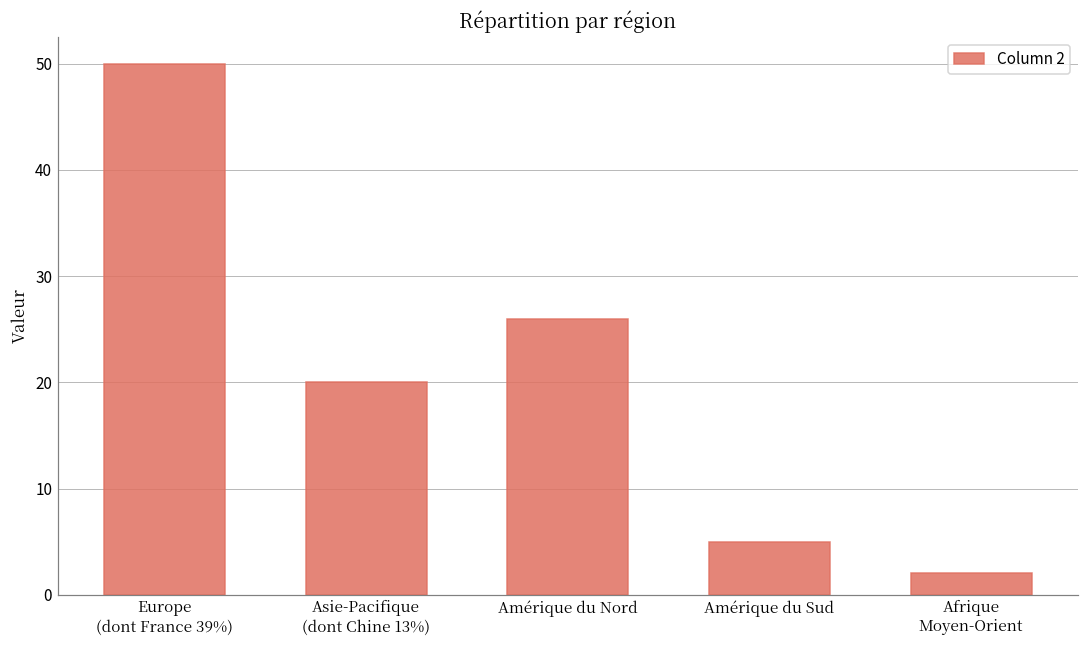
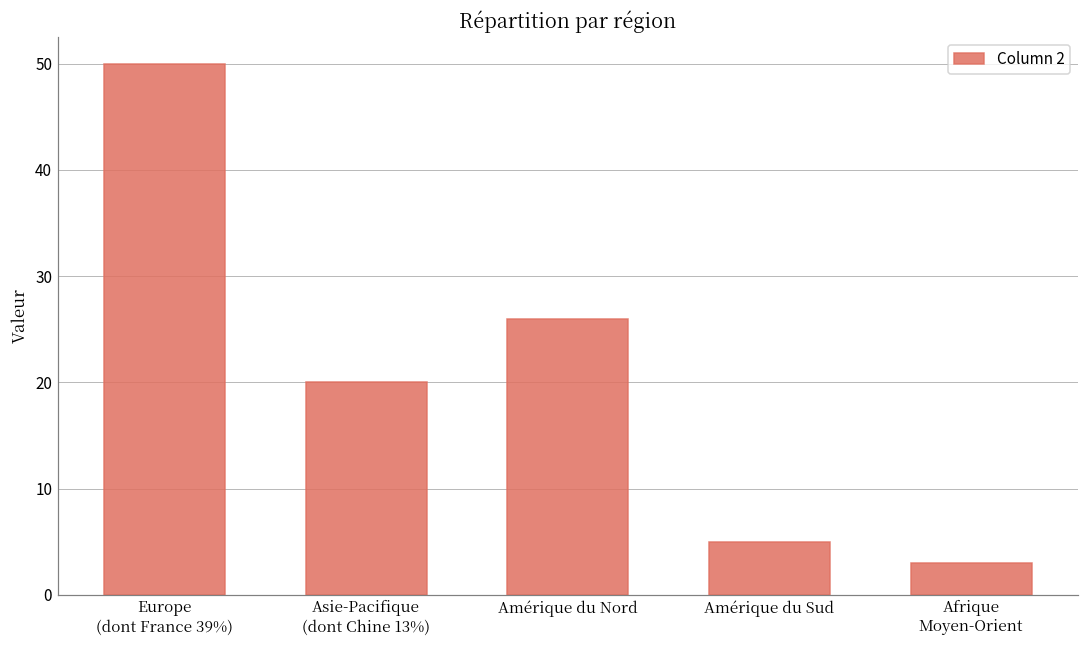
Afrique Moyen-Orient: 2 -> 3
